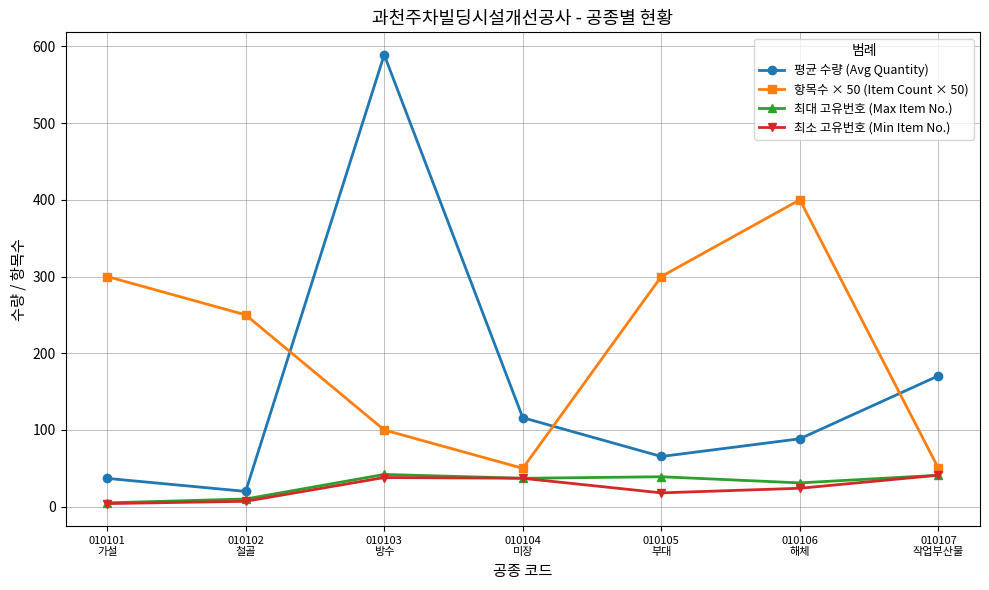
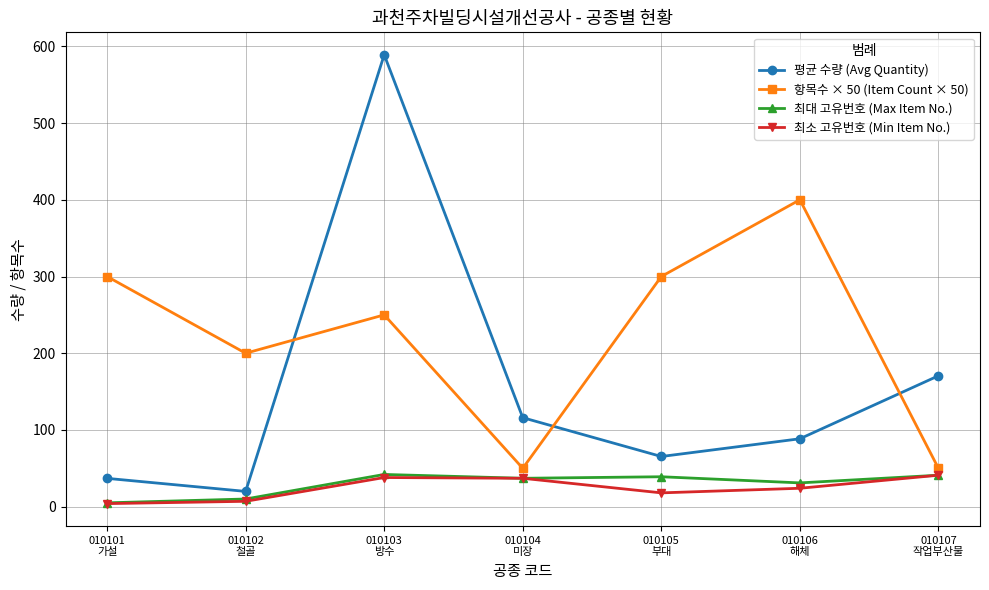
항목수 × 50 (Item Count × 50), 010102 철골: 250 -> 200
항목수 × 50 (Item Count × 50), 010103 방수: 100 -> 250
